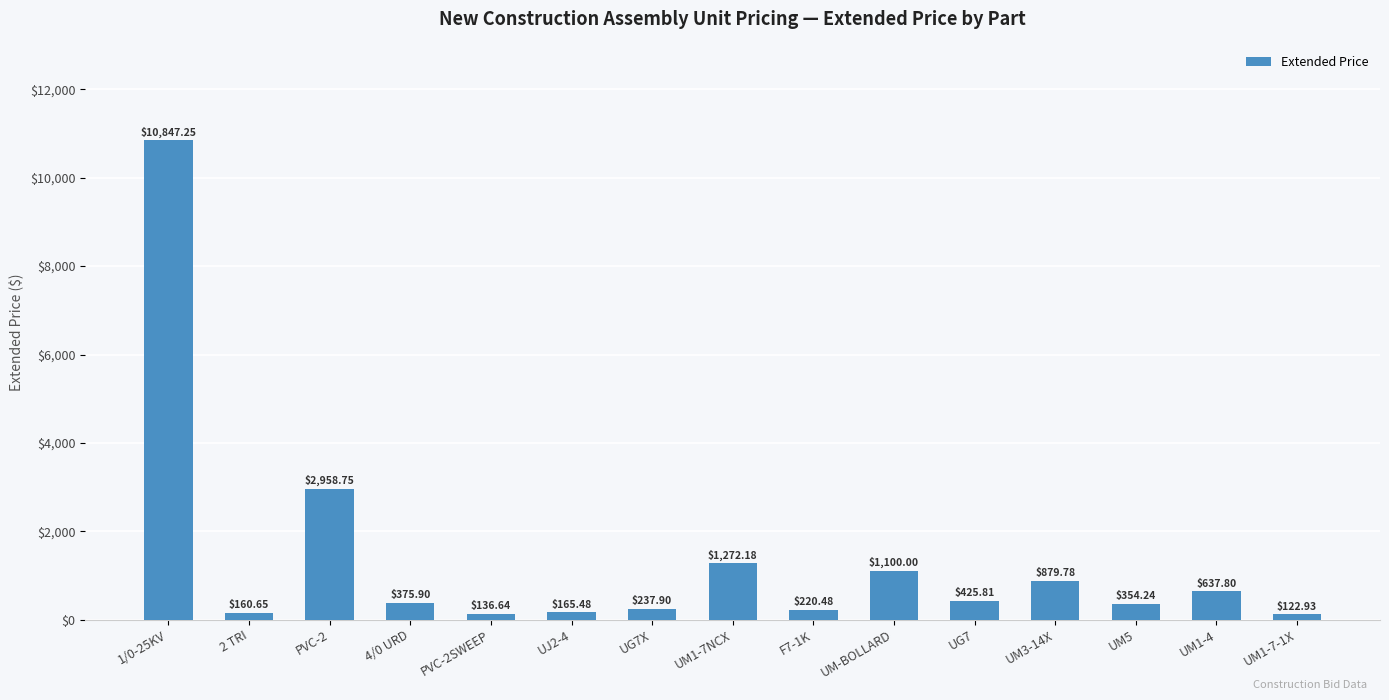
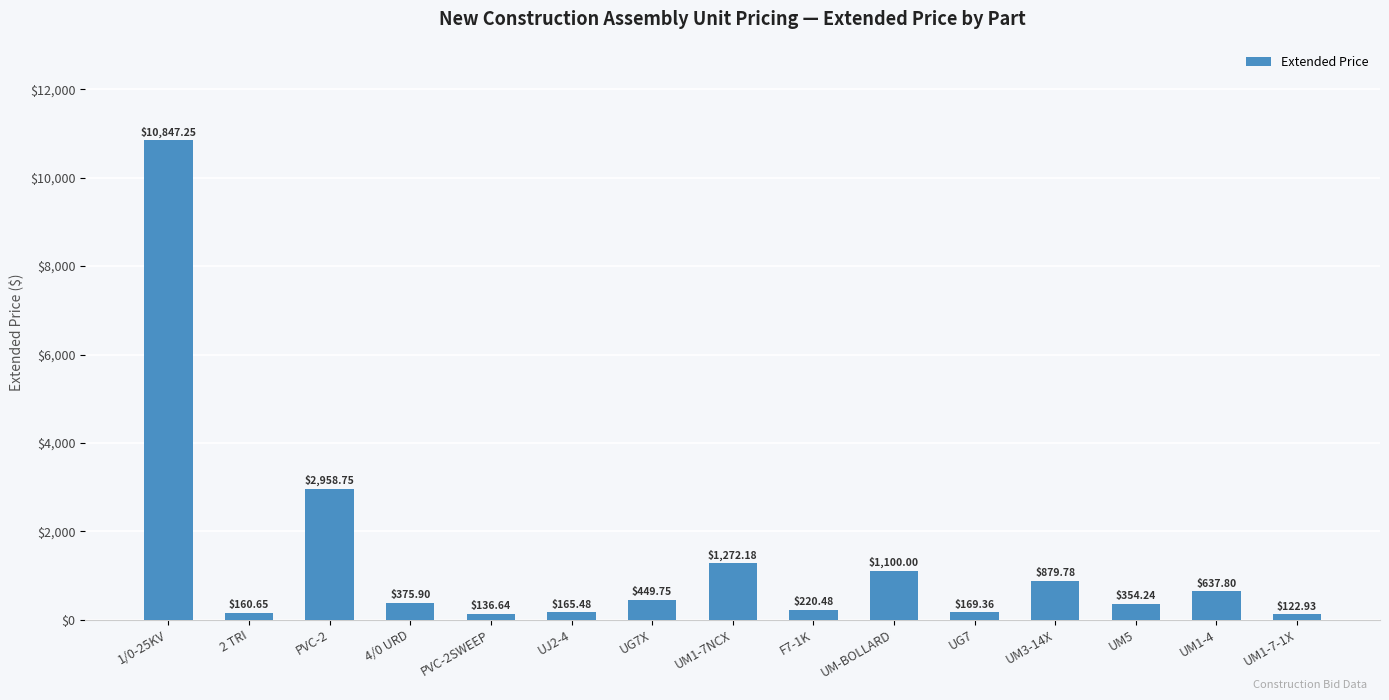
UG7X: $237.90 -> $449.75
UG7: $425.81 -> $169.36
